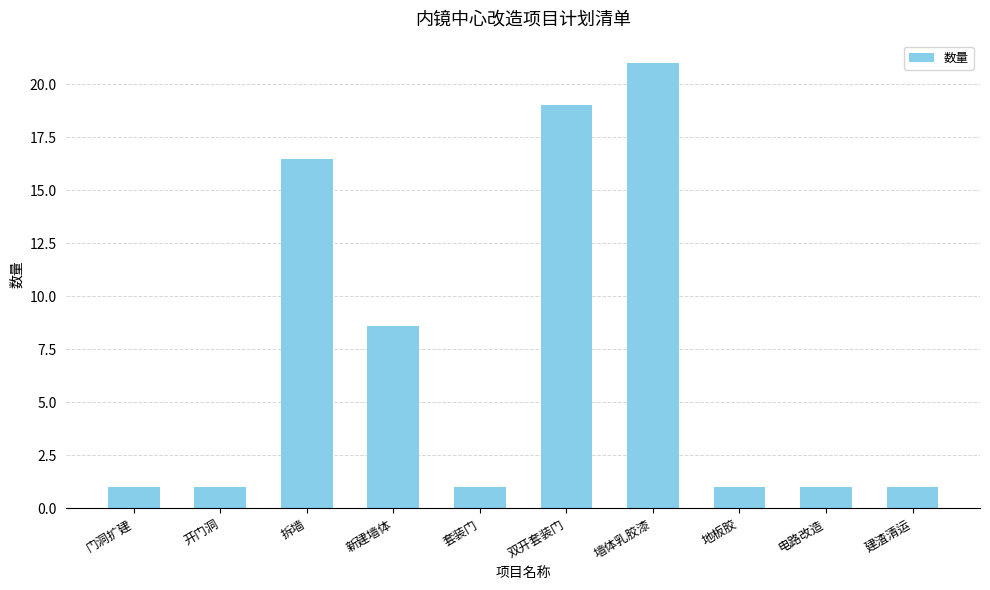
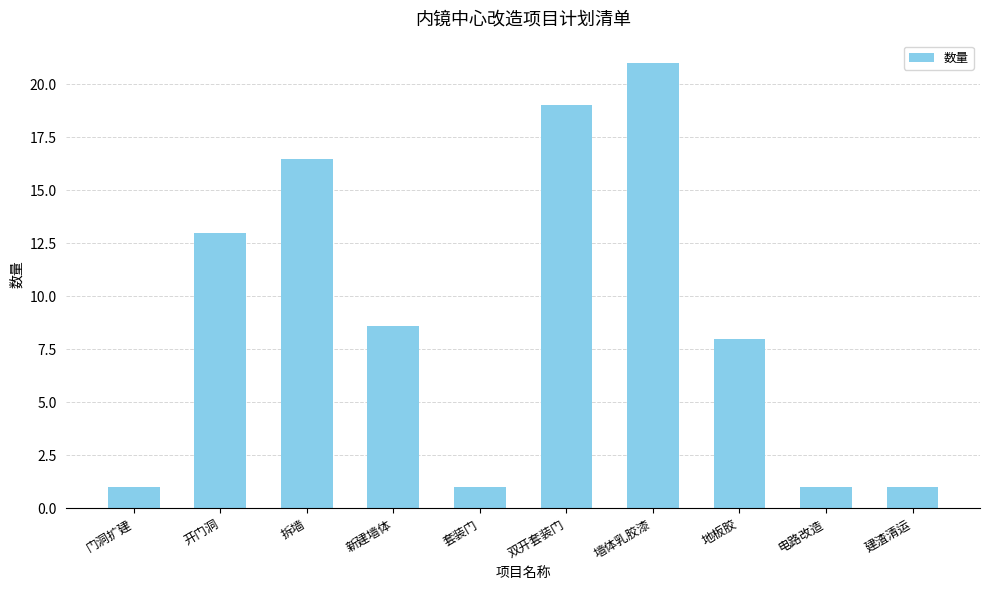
开门洞: 1 -> 13
地板胶: 1 -> 8
